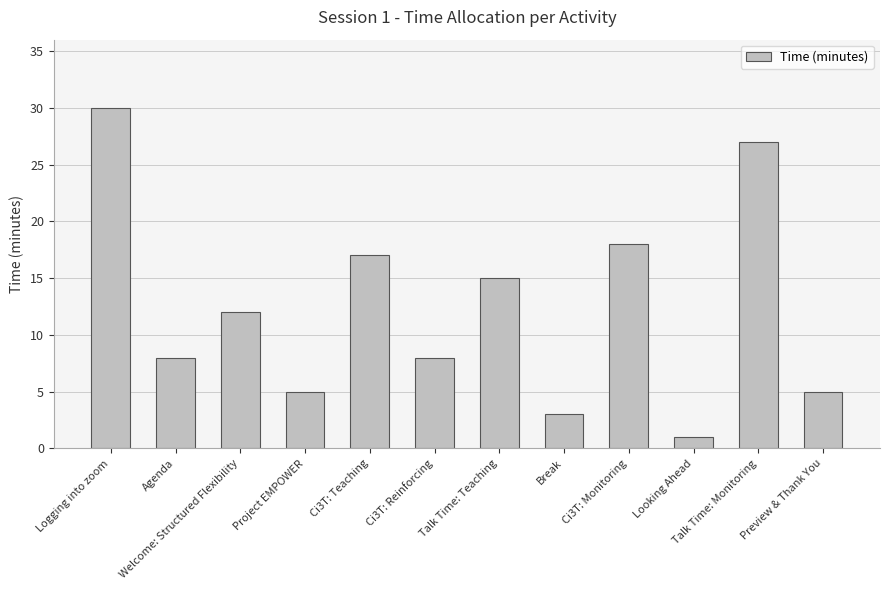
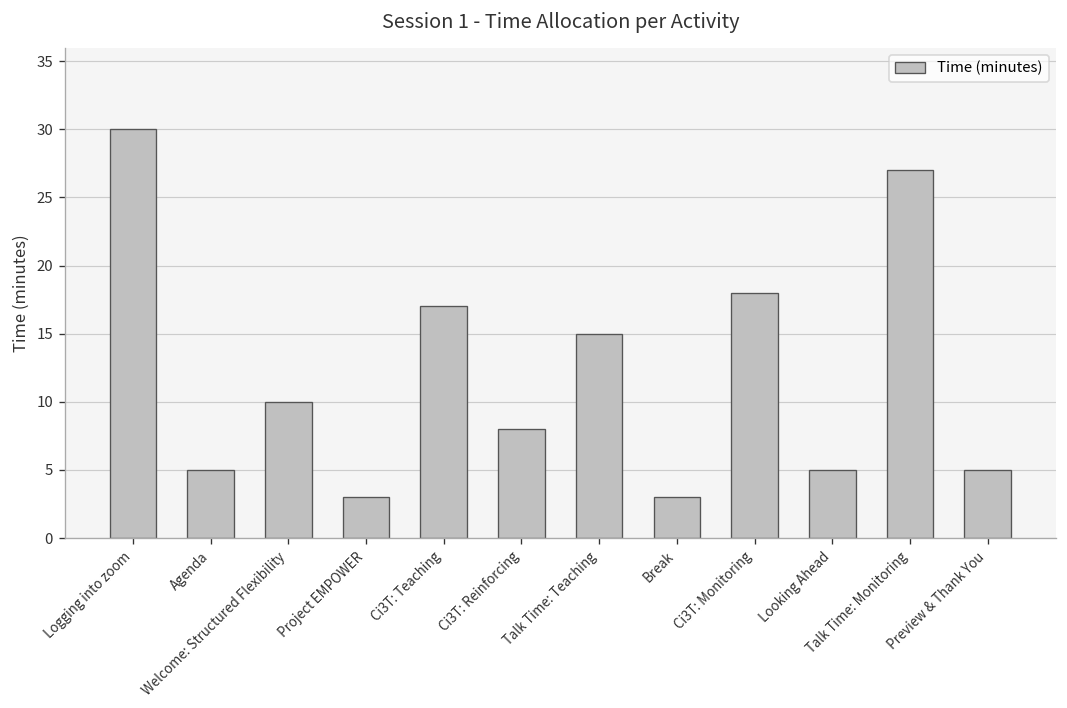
Agenda: 8 -> 5
Welcome: Structured Flexibility: 12 -> 10
Project EMPOWER: 5 -> 3
Looking Ahead: 1 -> 5
